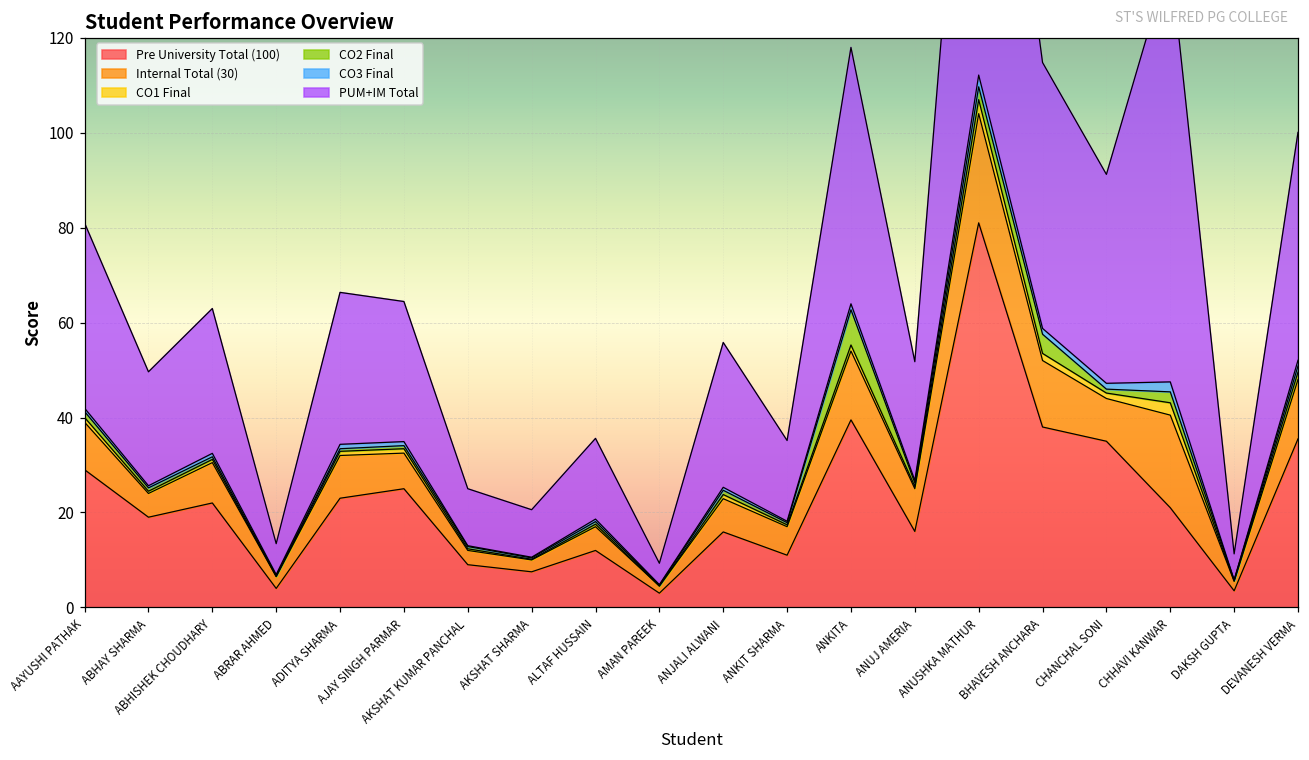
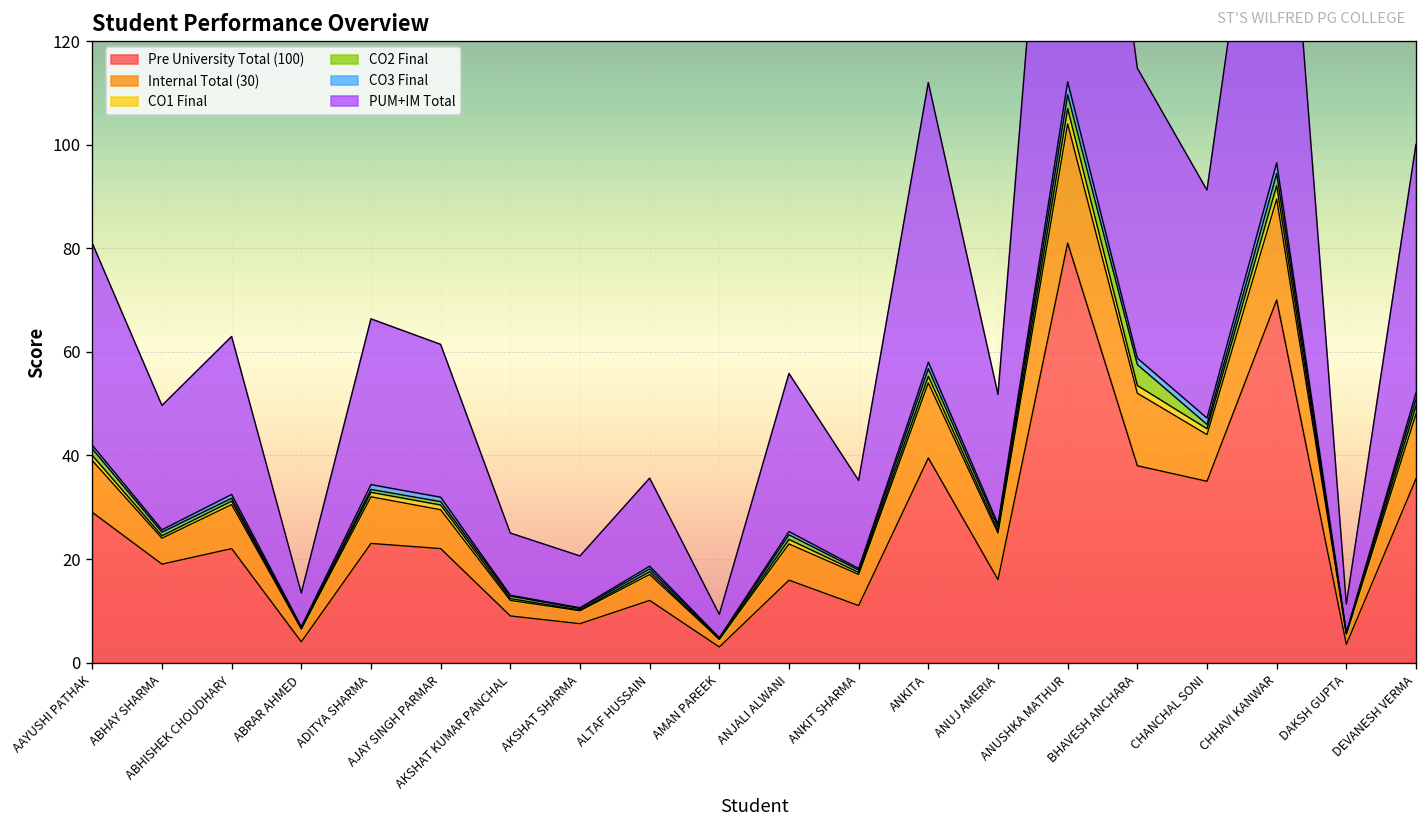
Pre University Total (100), AJAY SINGH PARMAR: 25 -> 22
CO2 Final, ANKITA: 7 -> 1
Pre University Total (100), CHHAVI KANWAR: 21 -> 70
